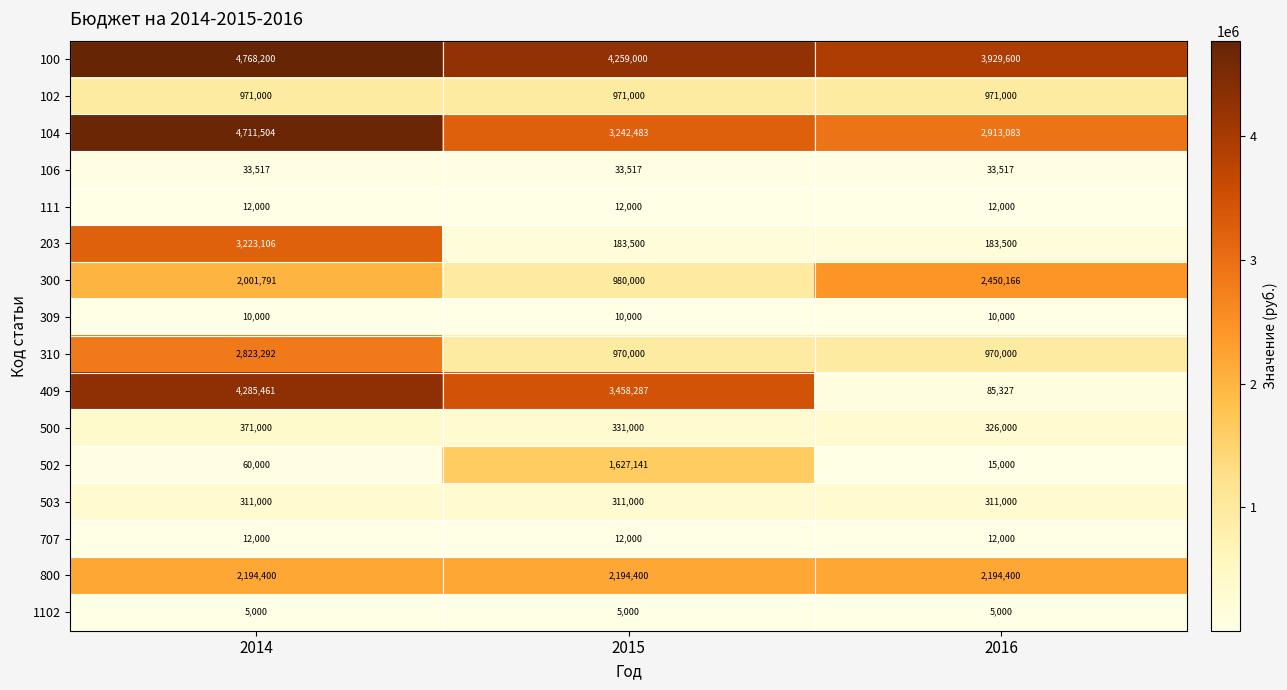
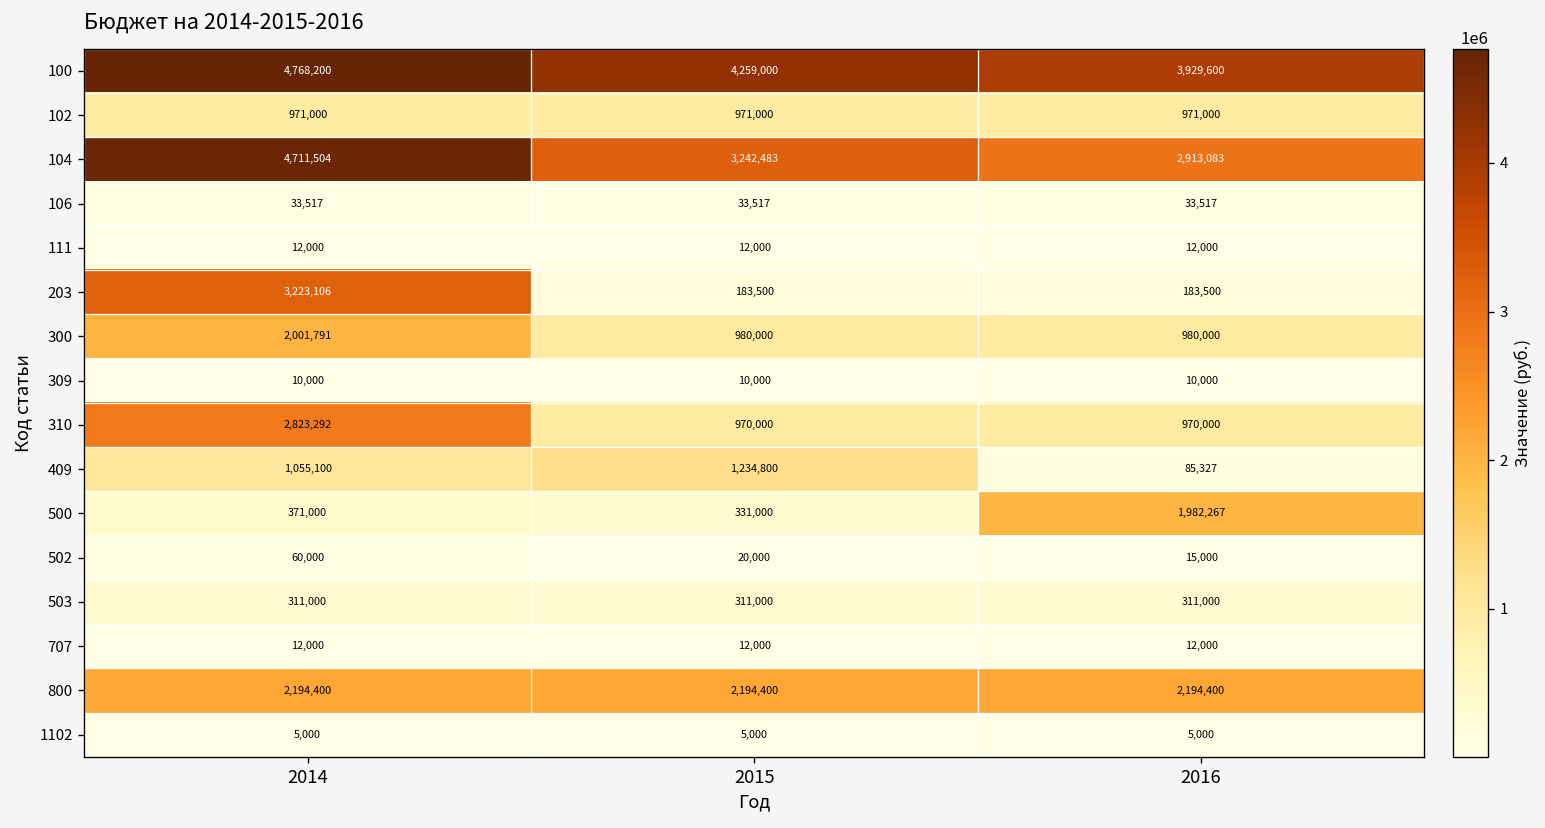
300, 2016: 2,450,166 -> 980,000
409, 2014: 4,285,461 -> 1,055,100
409, 2015: 3,458,287 -> 1,234,800
500, 2016: 326,000 -> 1,982,267
502, 2015: 1,627,141 -> 20,000
